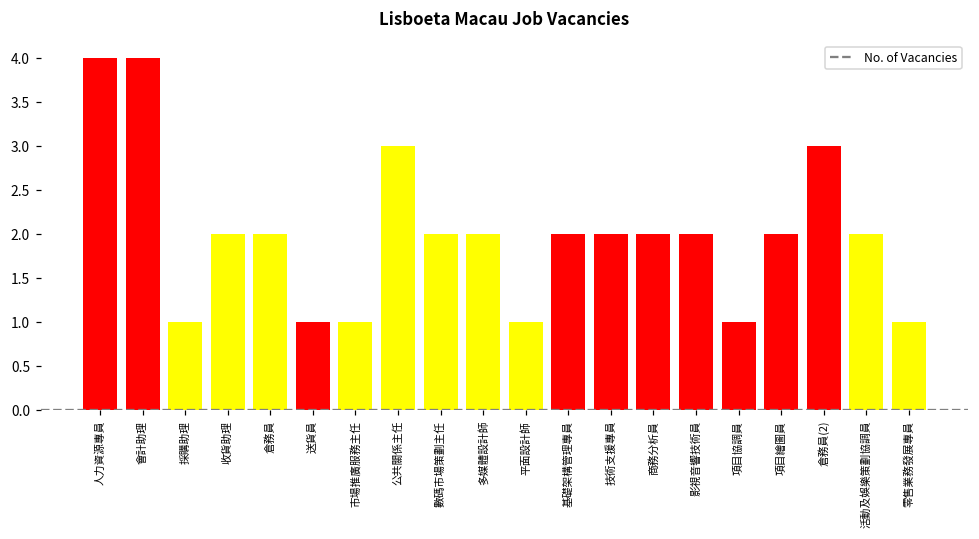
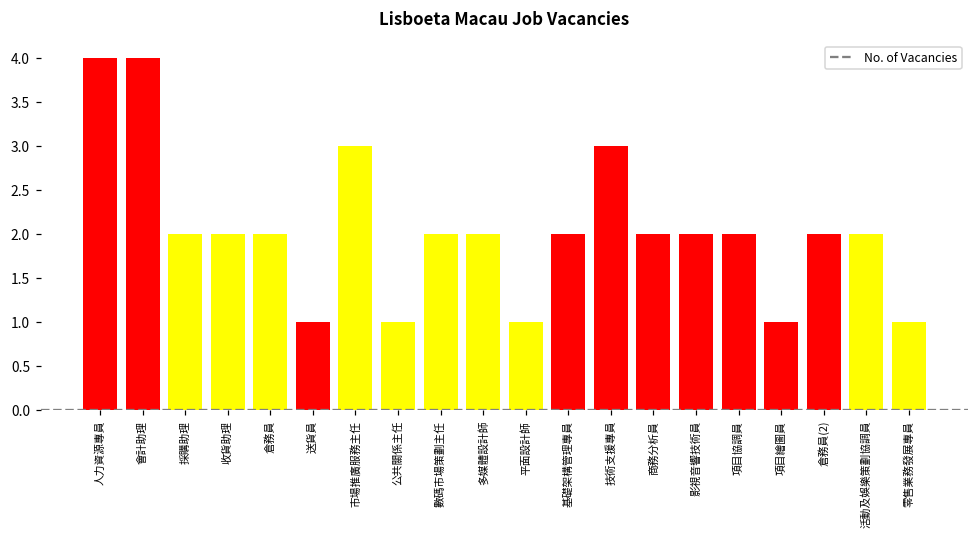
採購助理: 1 -> 2
市場推廣服務主任: 1 -> 3
公共關係主任: 3 -> 1
技術支援專員: 2 -> 3
項目協調員: 1 -> 2
項目繪圖員: 2 -> 1
倉務員(2): 3 -> 2
